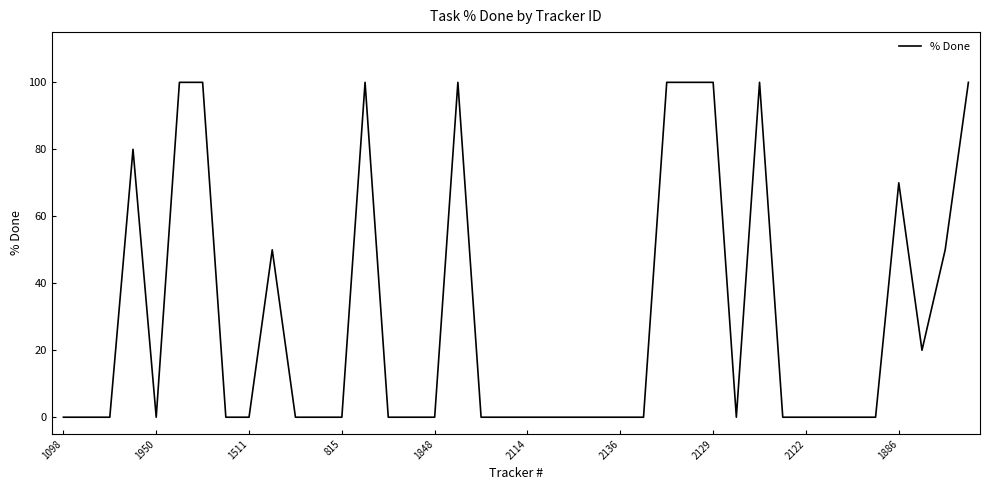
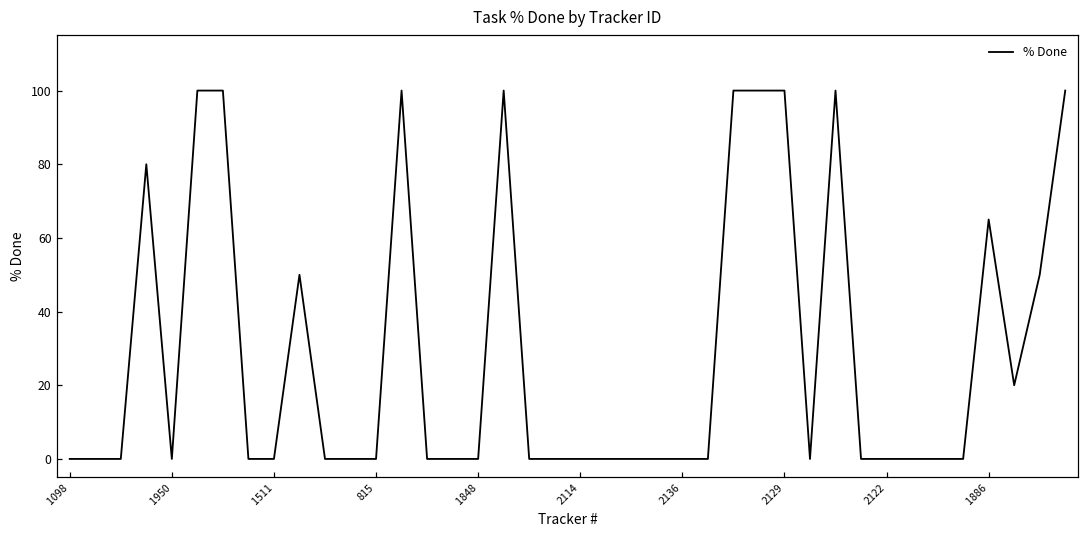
1886: 70 -> 65
